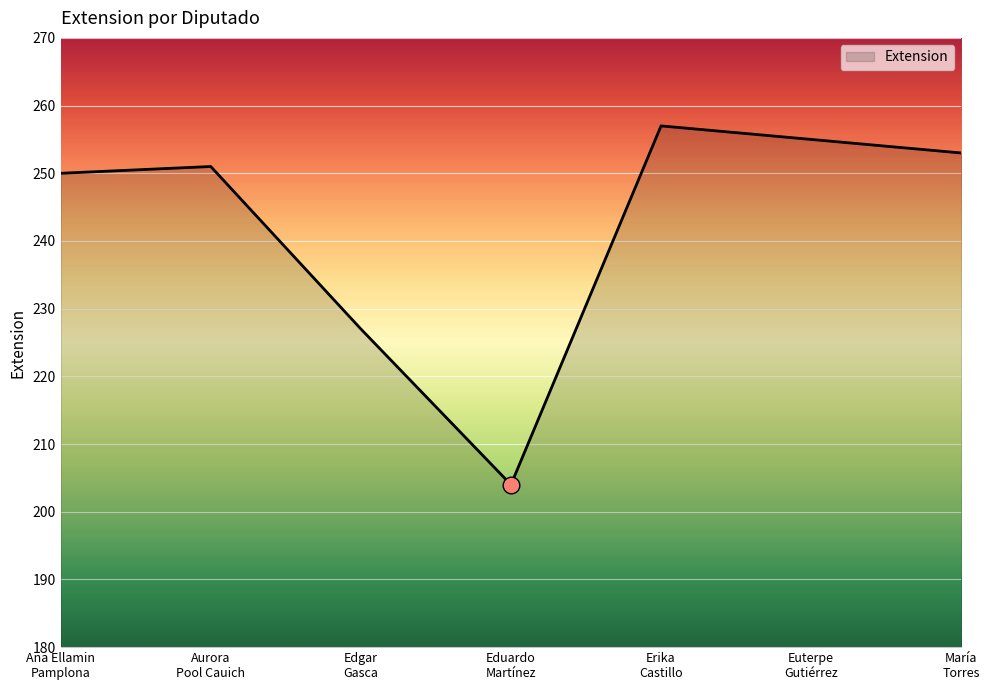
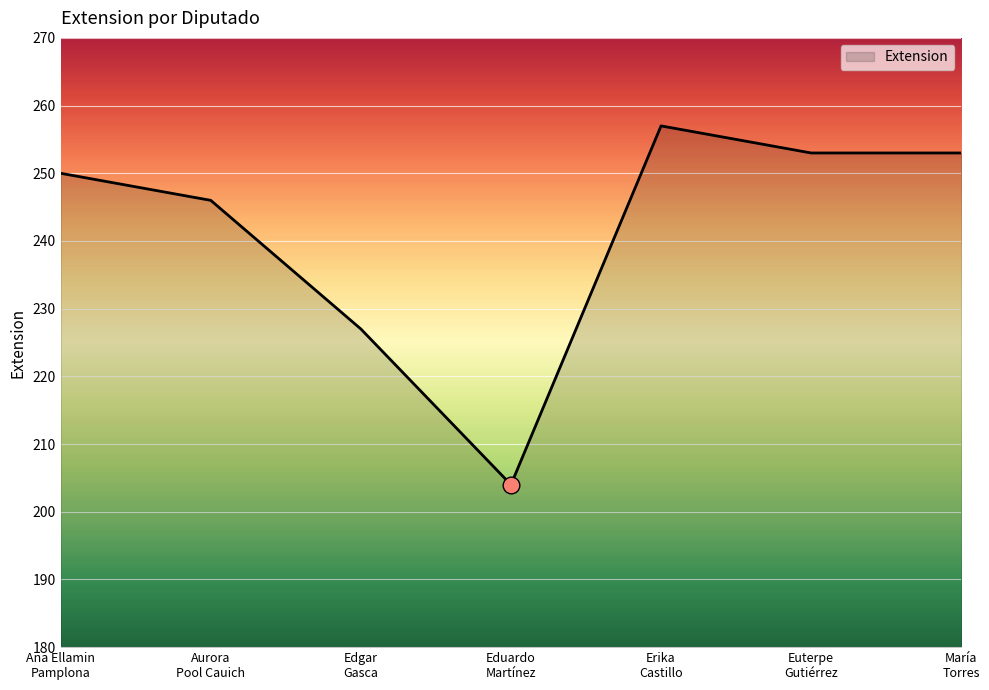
Extension, Aurora Pool Cauich: 251 -> 246
Extension, Euterpe Gutiérrez: 255 -> 253
